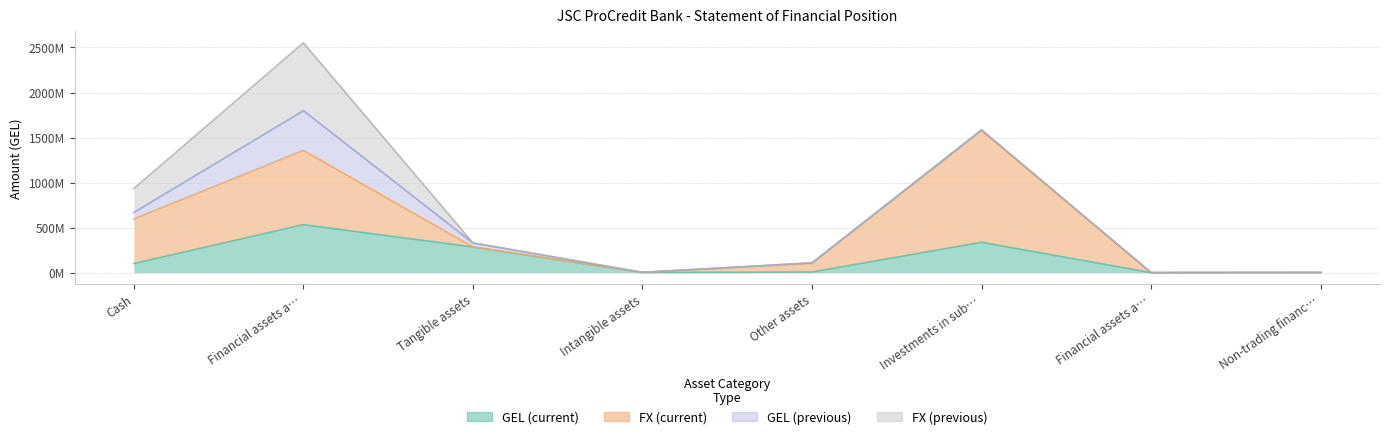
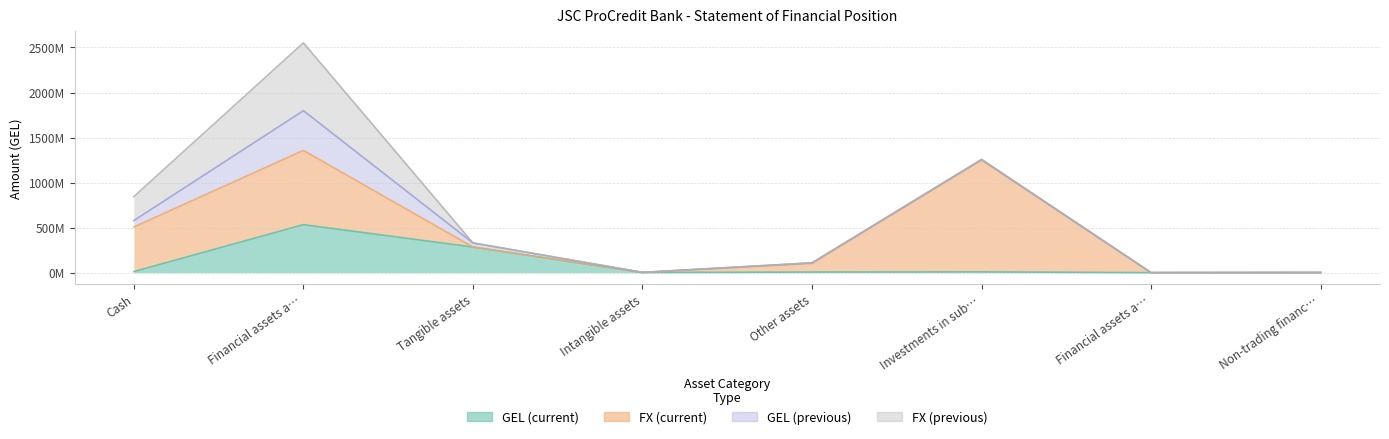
GEL (current), Cash: 100000000 -> 0
GEL (current), Investments in sub…: 300000000 -> 0
